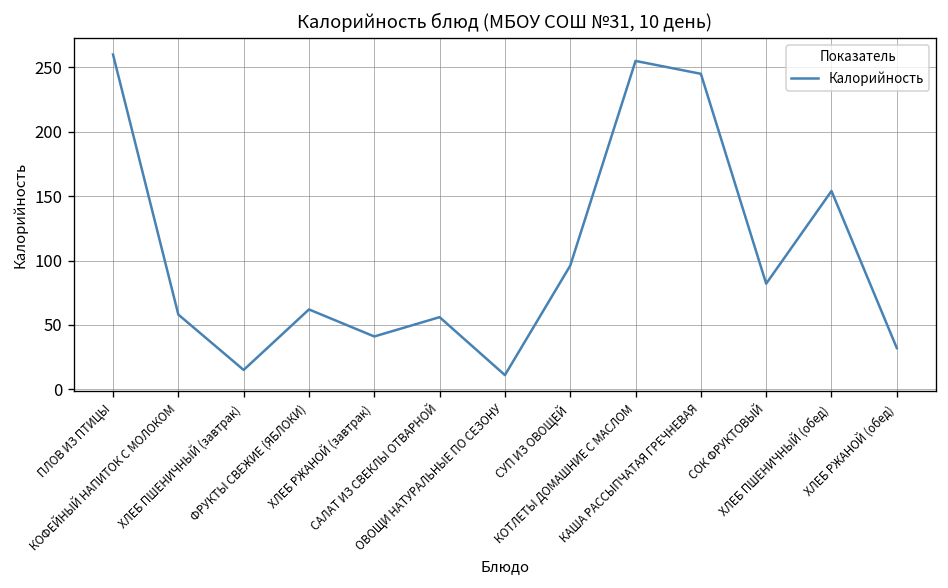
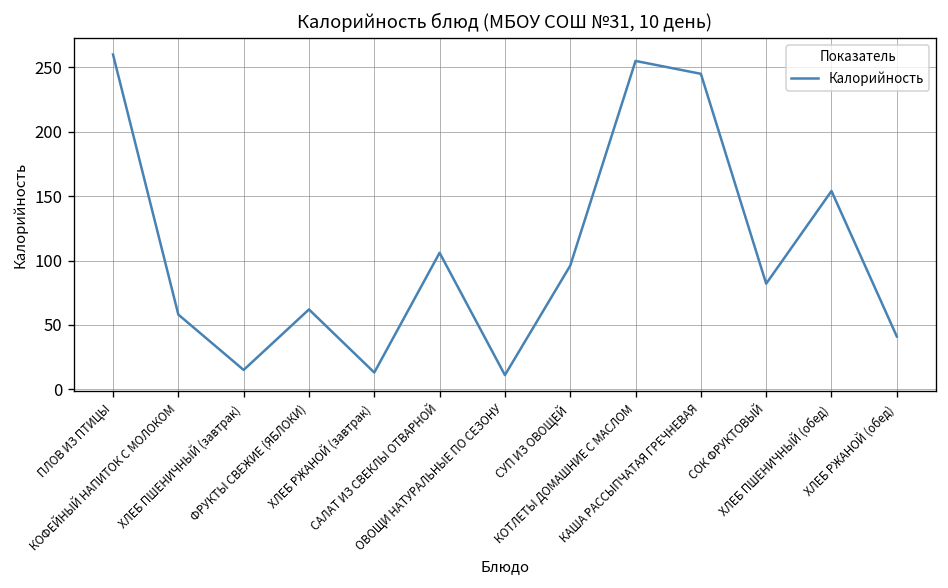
ХЛЕБ РЖАНОЙ (завтрак): 41 -> 13
САЛАТ ИЗ СВЕКЛЫ ОТВАРНОЙ: 56 -> 106
ХЛЕБ РЖАНОЙ (обед): 32 -> 41
